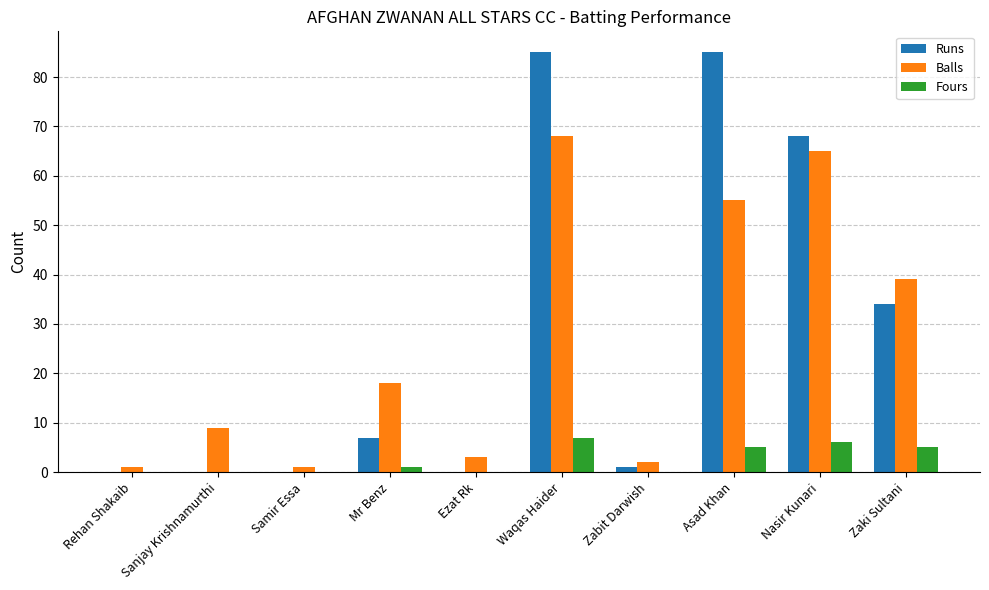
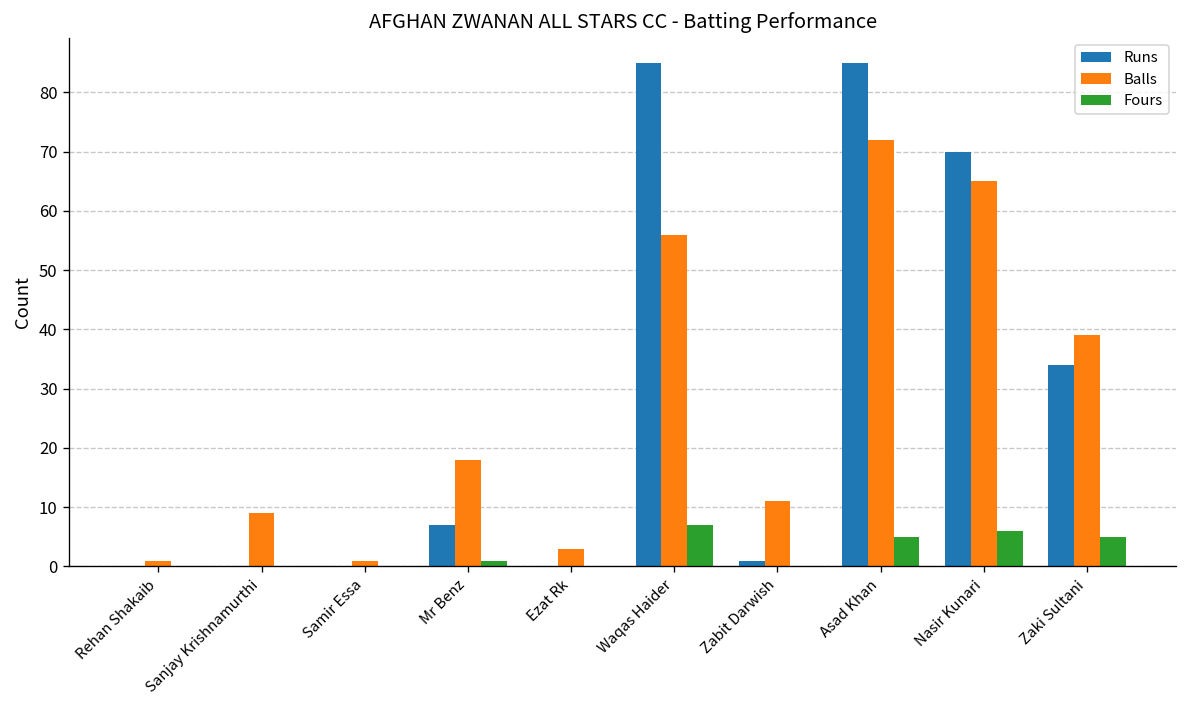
Balls, Waqas Haider: 68 -> 56
Balls, Zabit Darwish: 2 -> 11
Balls, Asad Khan: 55 -> 72
Runs, Nasir Kunari: 68 -> 70
